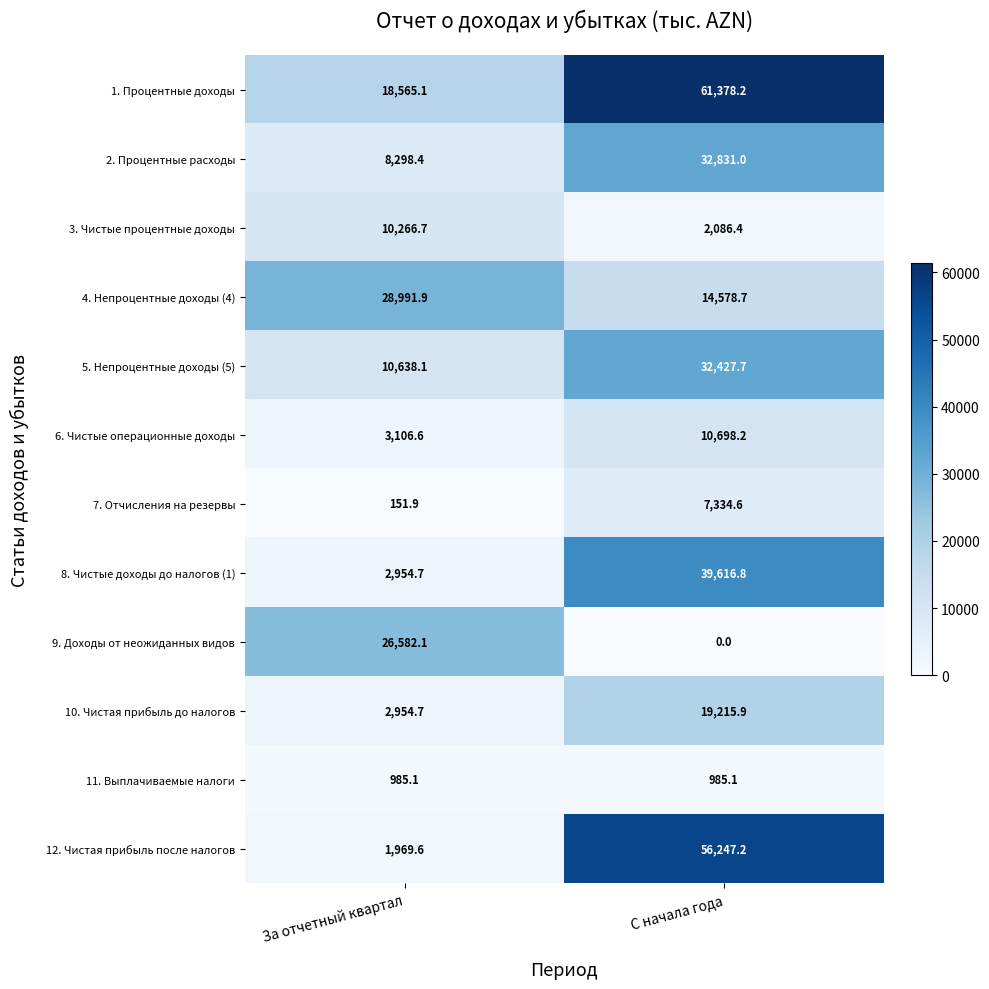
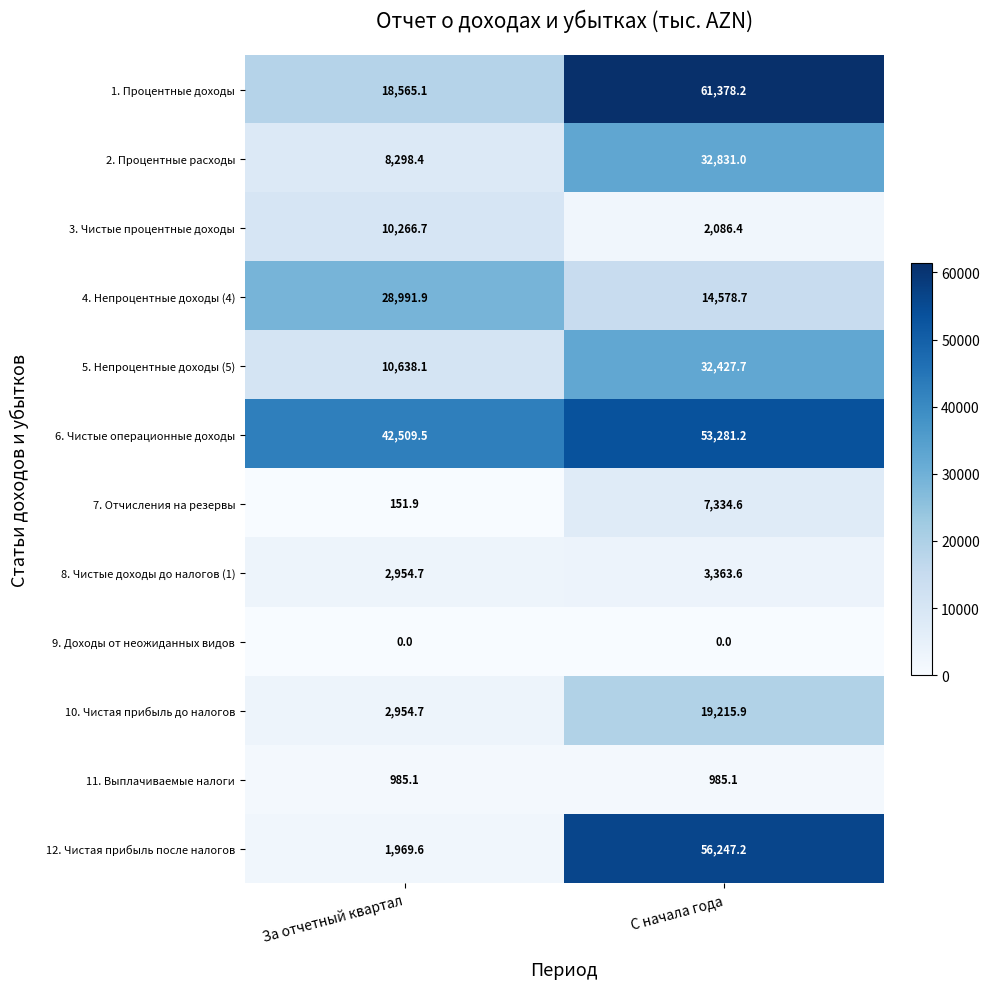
6. Чистые операционные доходы, За отчетный квартал: 3,106.6 -> 42,509.5
6. Чистые операционные доходы, С начала года: 10,698.2 -> 53,281.2
8. Чистые доходы до налогов (1), С начала года: 39,616.8 -> 3,363.6
9. Доходы от неожиданных видов, За отчетный квартал: 26,582.1 -> 0.0
